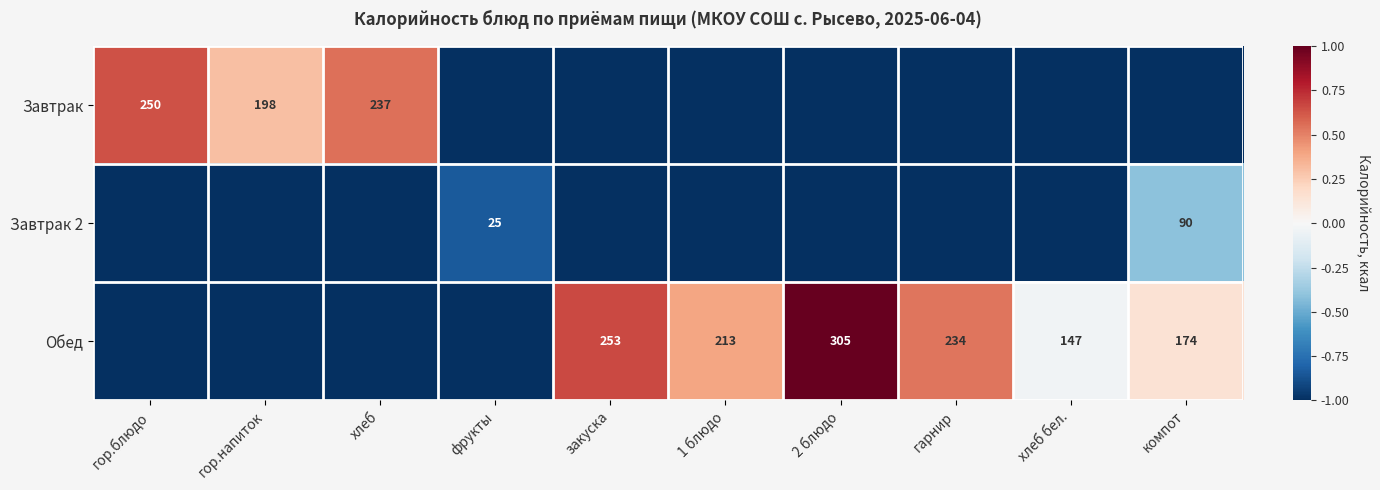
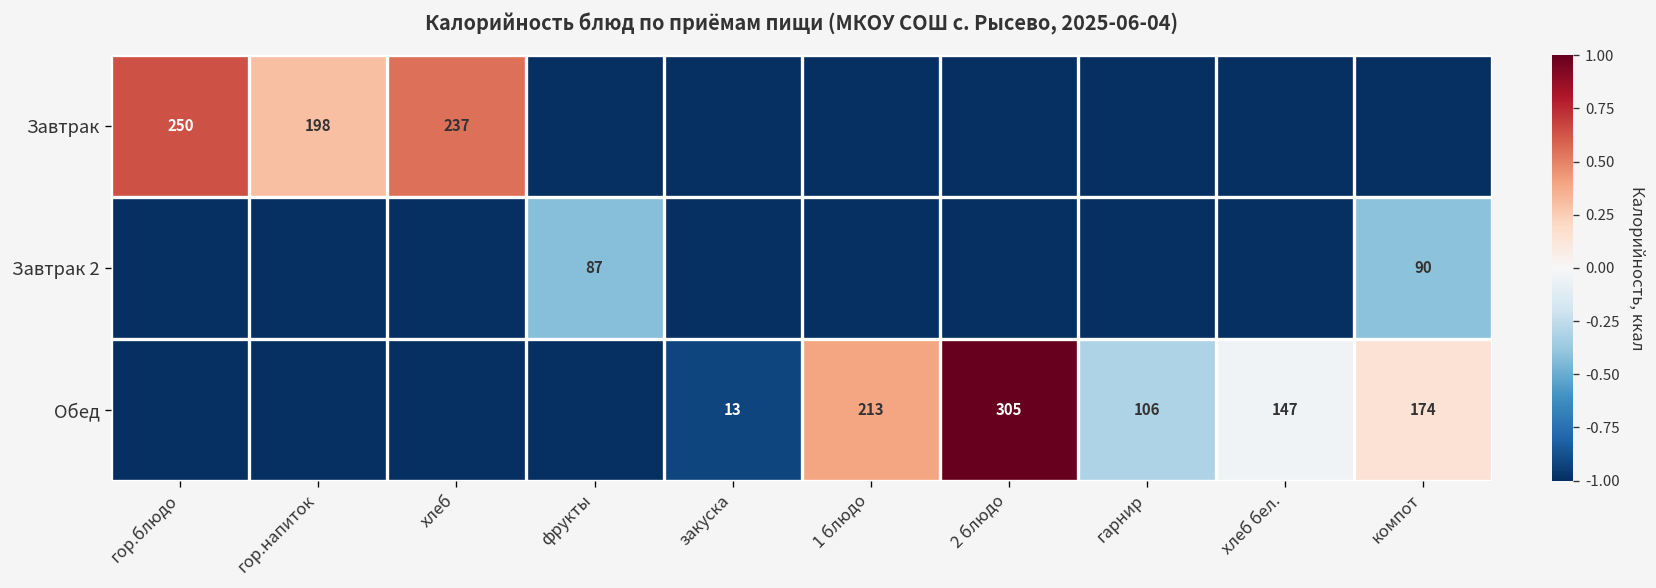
Завтрак 2, фрукты: 25 -> 87
Обед, закуска: 253 -> 13
Обед, гарнир: 234 -> 106
